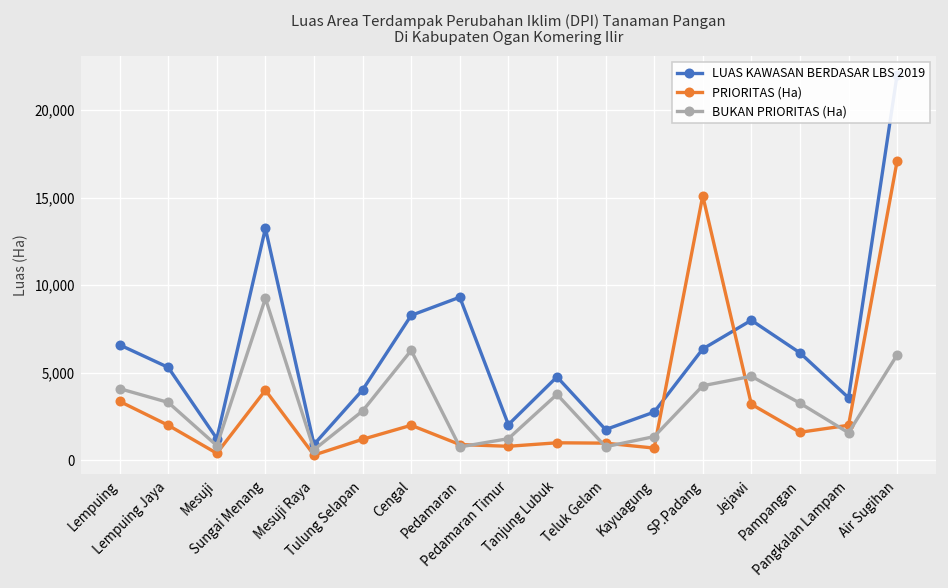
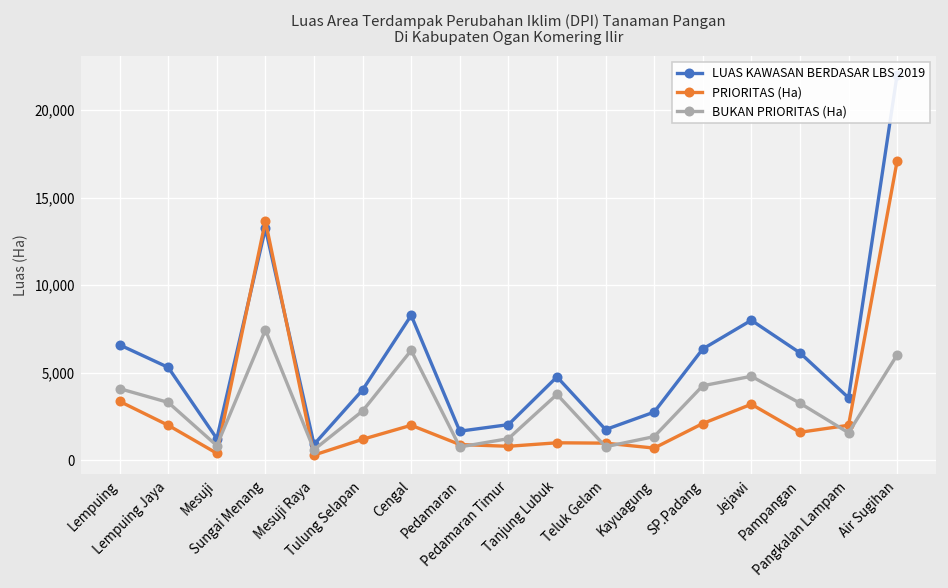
PRIORITAS (Ha), Sungai Menang: 4,000 -> 13,700
BUKAN PRIORITAS (Ha), Sungai Menang: 9,200 -> 7,400
LUAS KAWASAN BERDASAR LBS 2019, Pedamaran: 9,300 -> 1,700
PRIORITAS (Ha), SP.Padang: 15,100 -> 2,100
